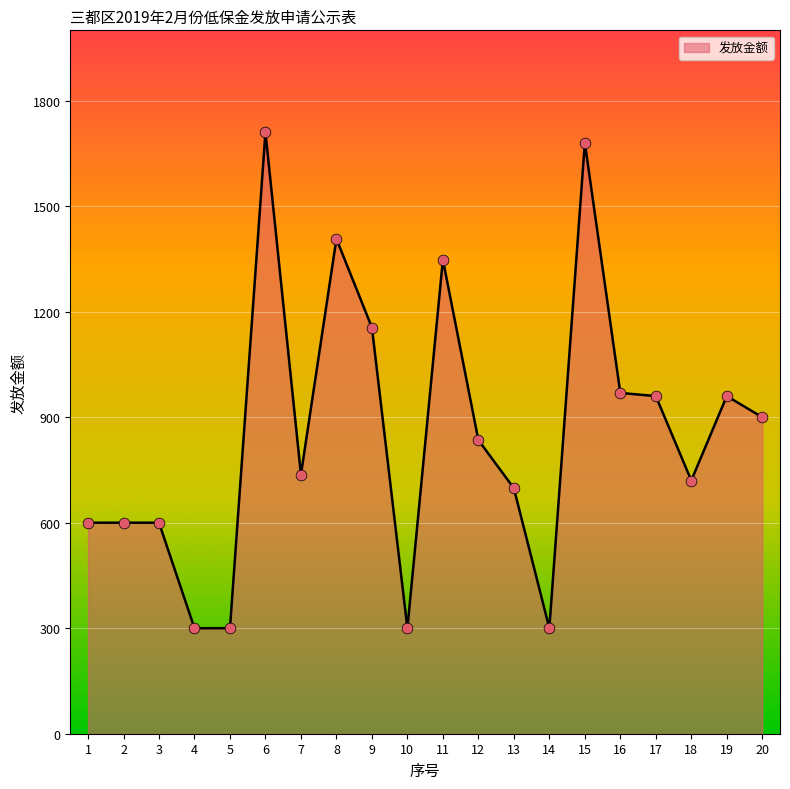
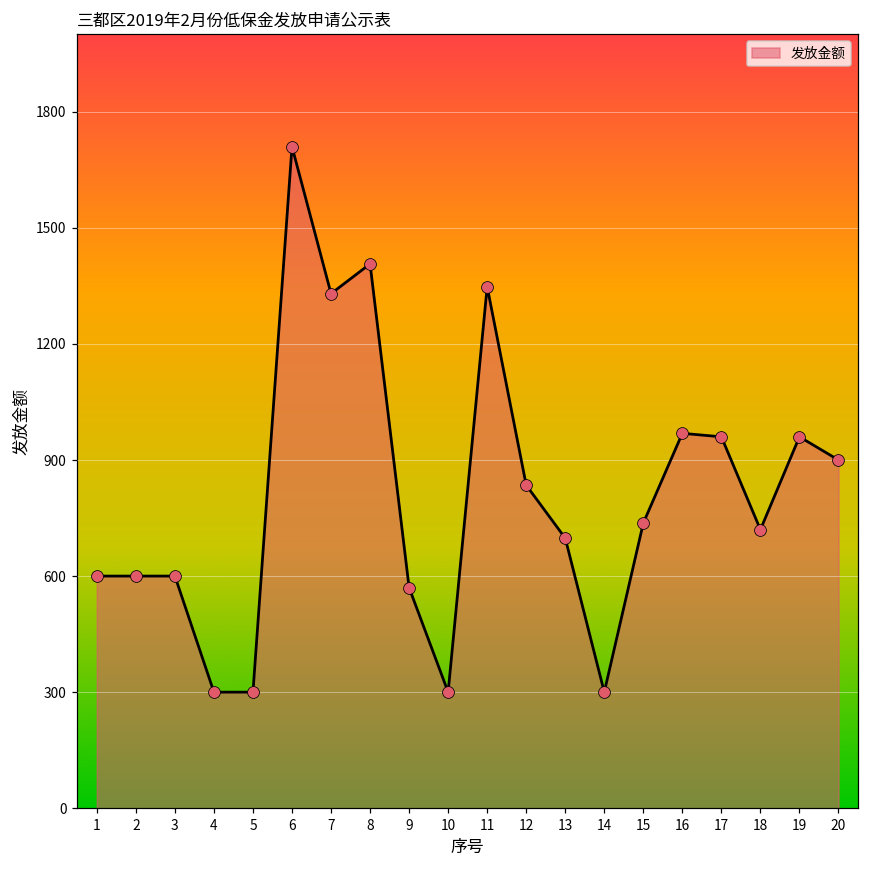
7: 740 -> 1330
9: 1160 -> 570
15: 1680 -> 740
